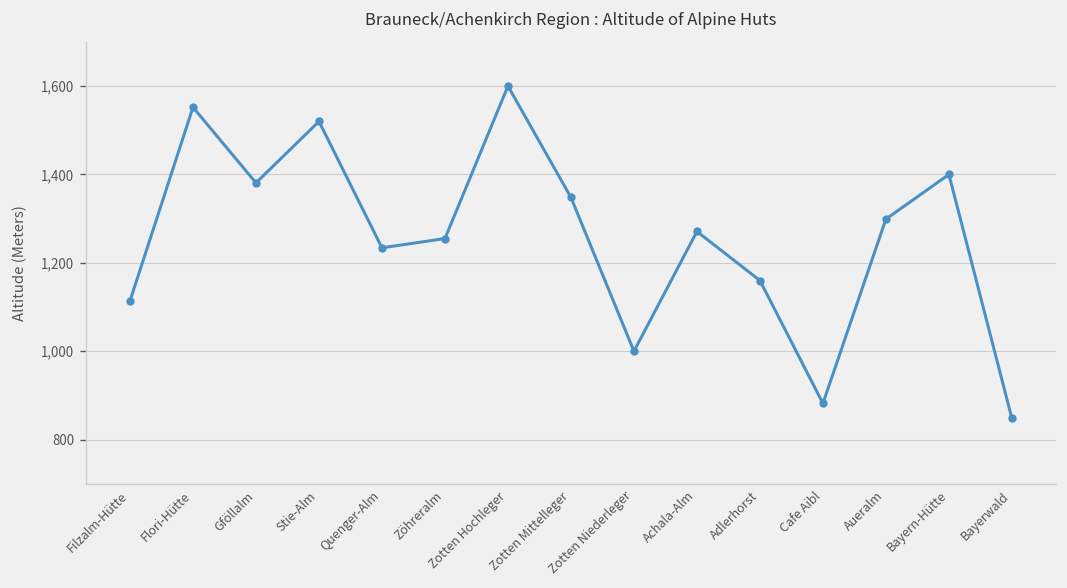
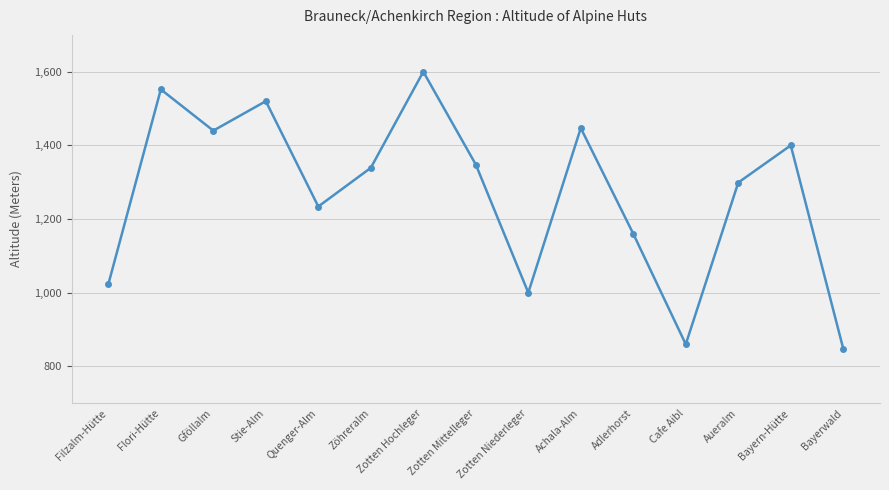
Filzalm-Hütte: 1,110 -> 1,020
Gföllalm: 1,380 -> 1,440
Zöhreralm: 1,260 -> 1,340
Achala-Alm: 1,270 -> 1,450
Cafe Aibl: 880 -> 860
